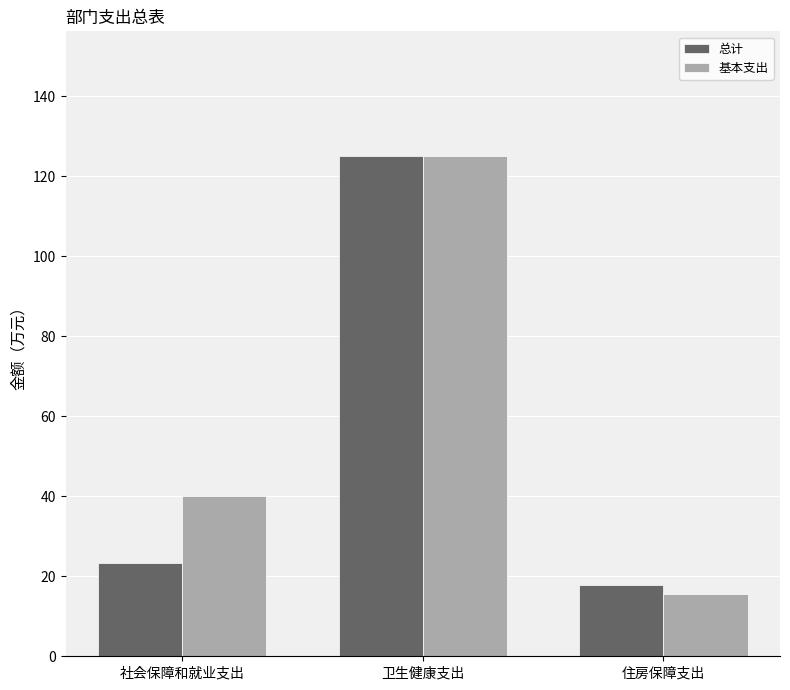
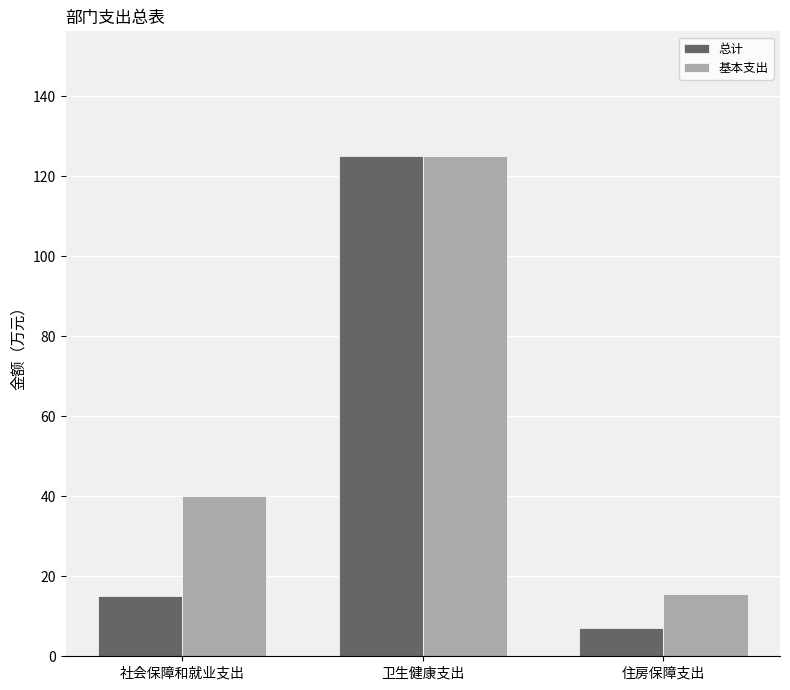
总计, 社会保障和就业支出: 23 -> 15
总计, 住房保障支出: 18 -> 7
